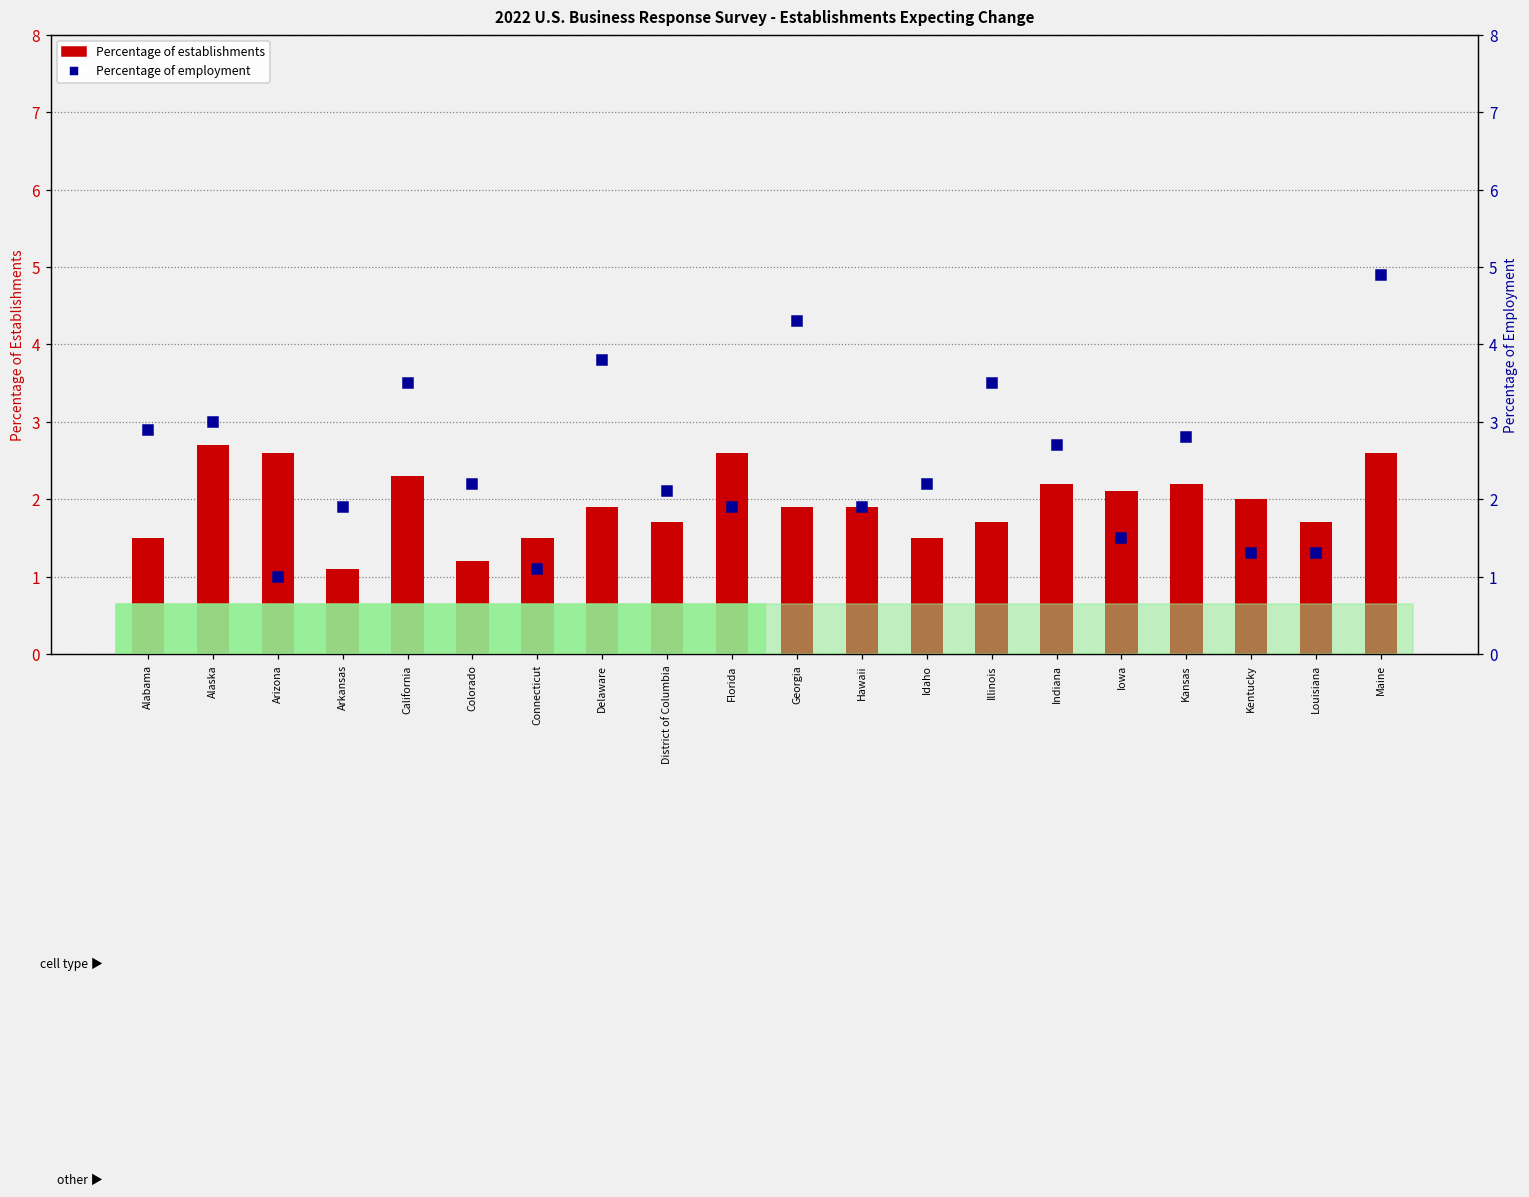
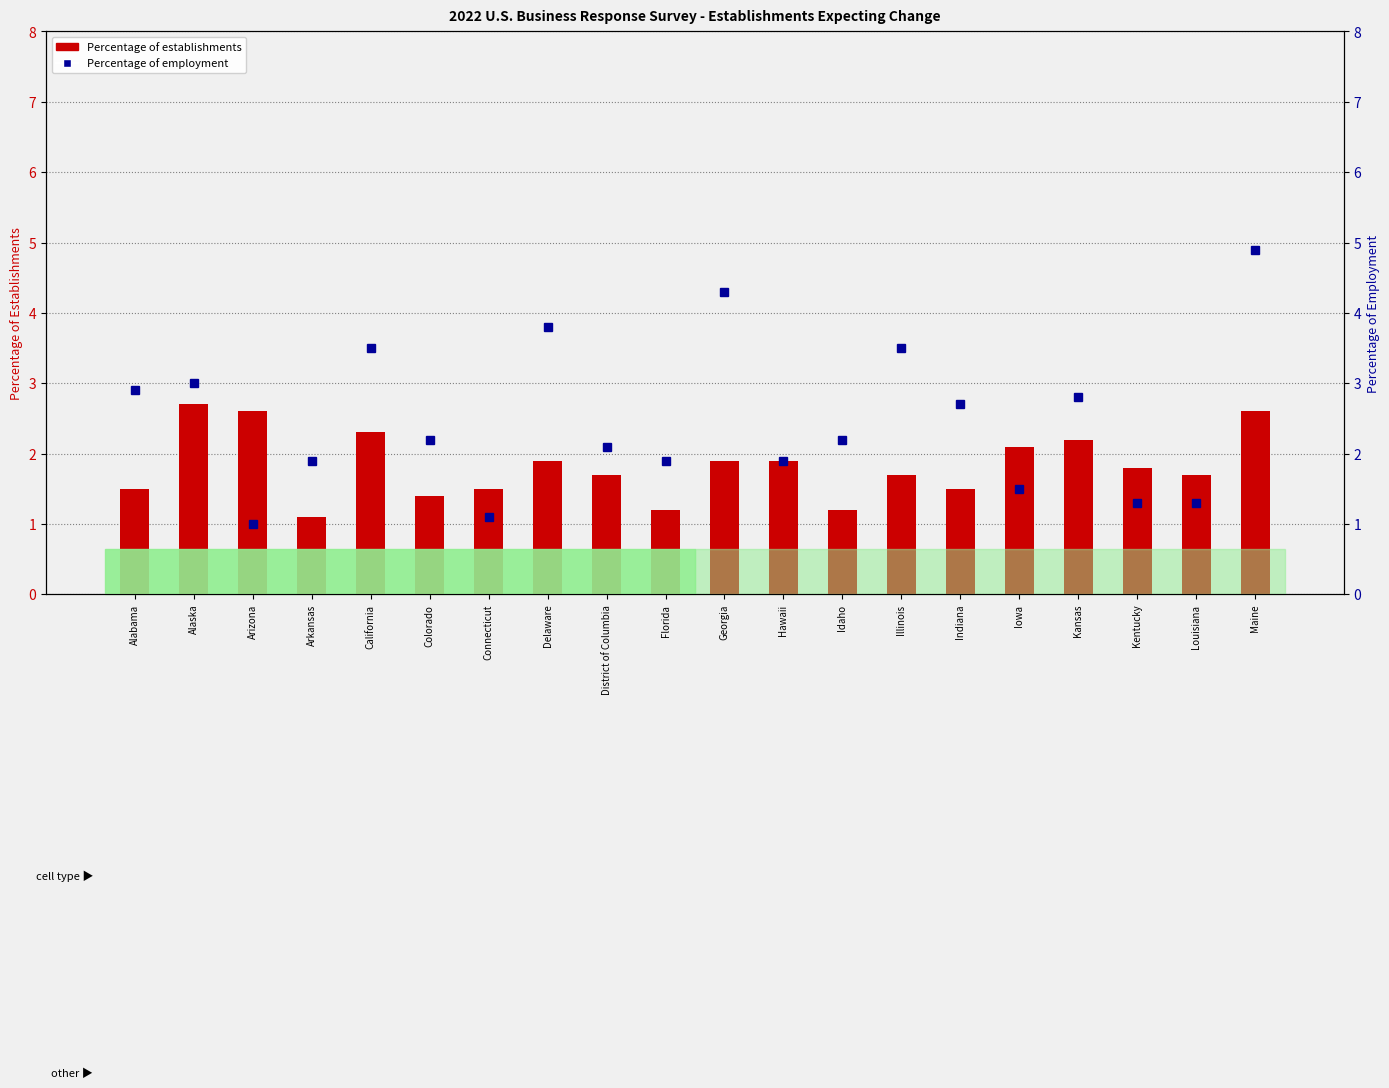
Percentage of establishments, Colorado: 1.2 -> 1.4
Percentage of establishments, Florida: 2.6 -> 1.2
Percentage of establishments, Idaho: 1.5 -> 1.2
Percentage of establishments, Indiana: 2.2 -> 1.5
Percentage of establishments, Kentucky: 2.0 -> 1.8
